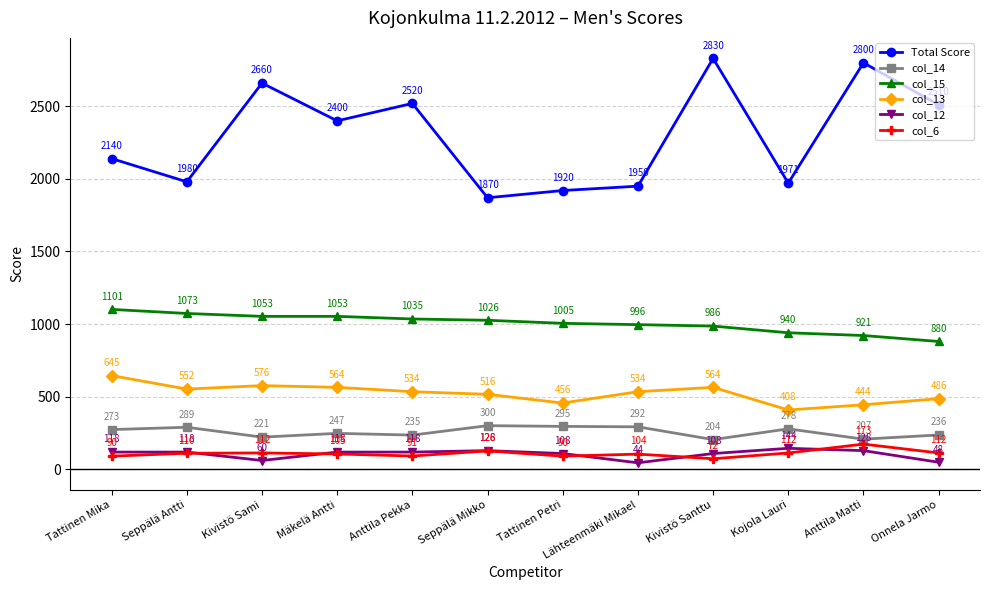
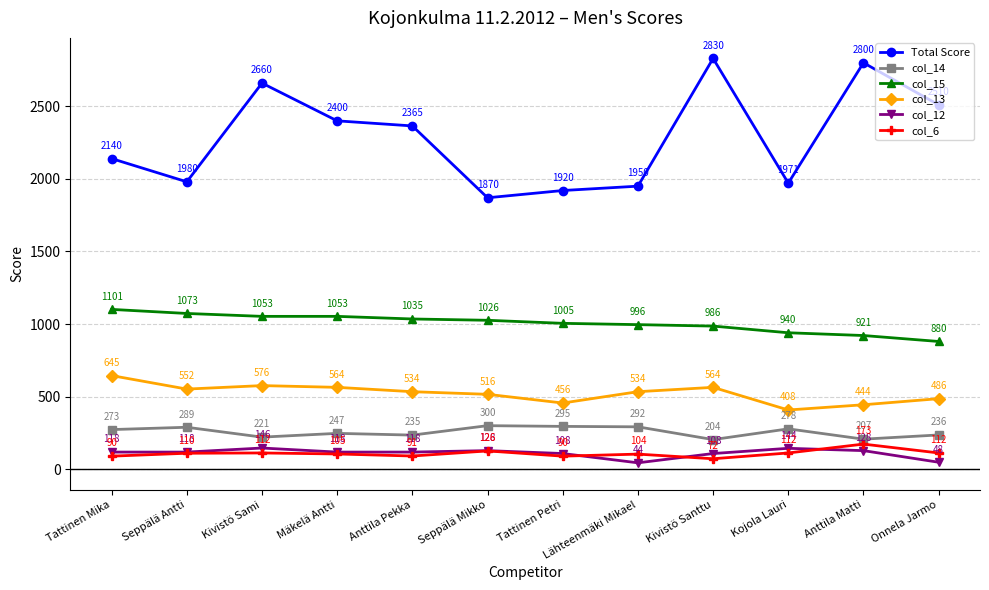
col_12, Kivistö Sami: 60 -> 146
Total Score, Anttila Pekka: 2520 -> 2365
